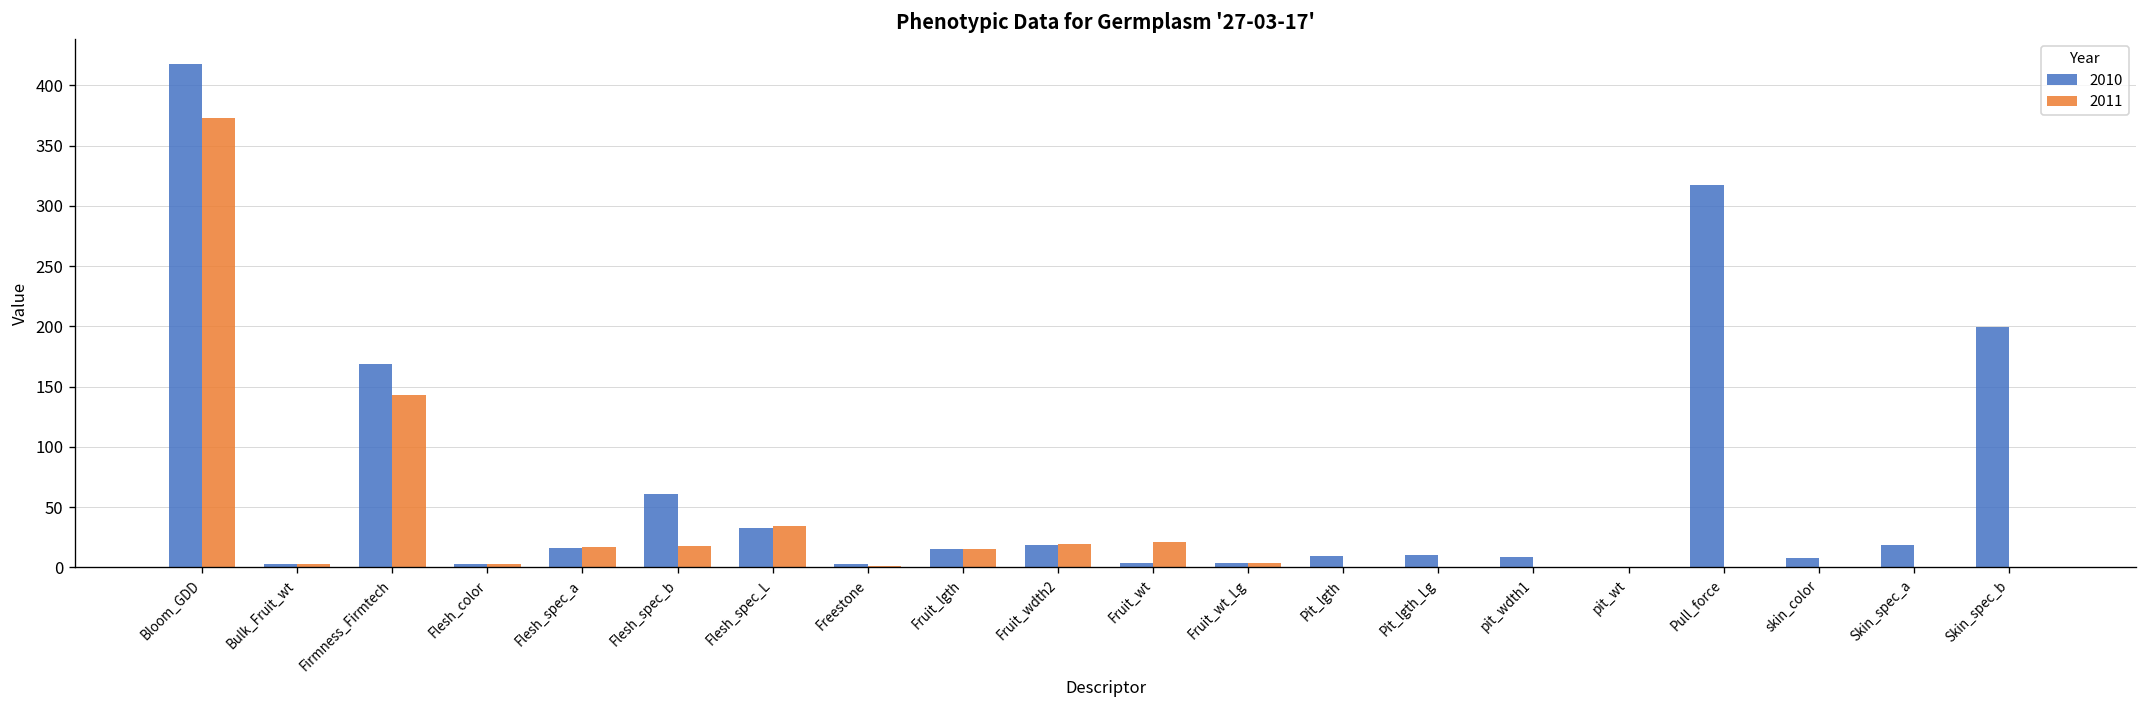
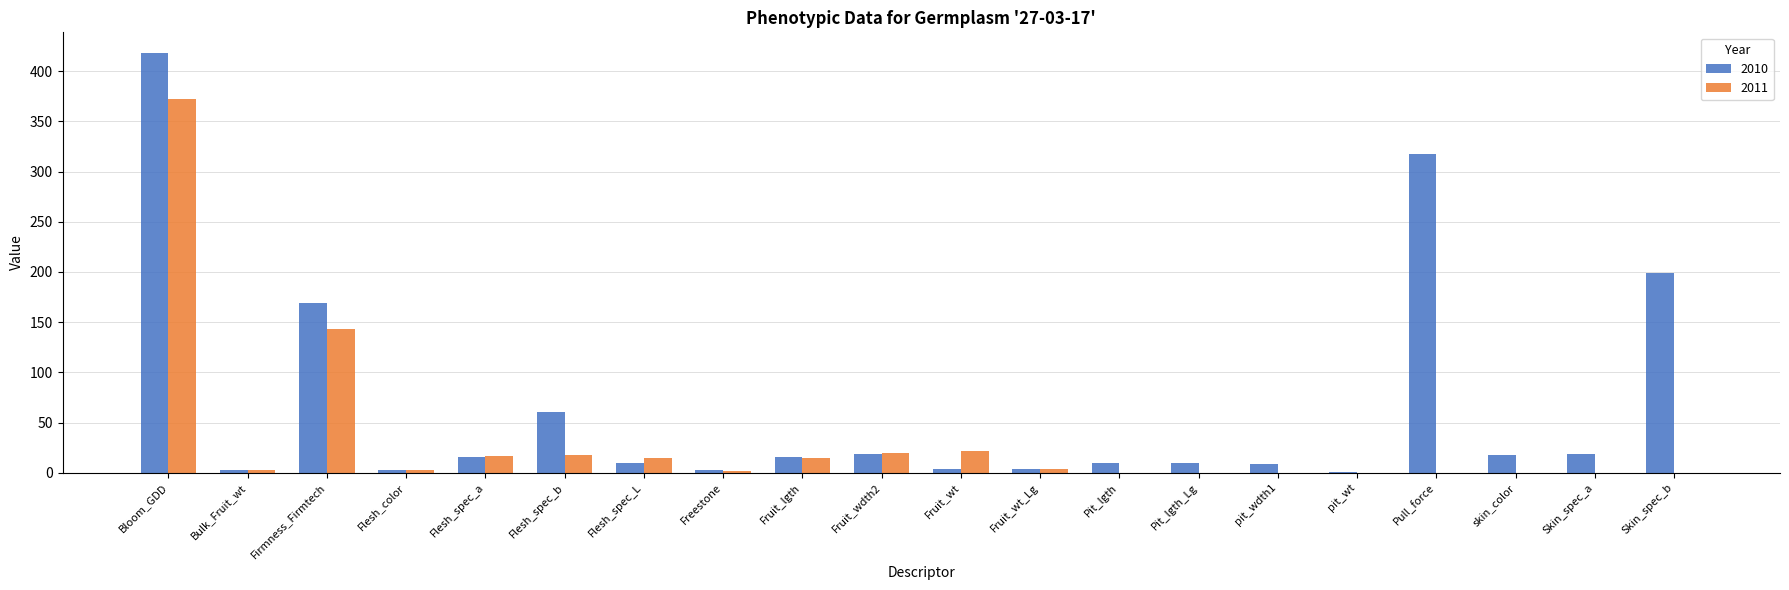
2010, Flesh_spec_L: 33 -> 10
2011, Flesh_spec_L: 34 -> 14
2010, skin_color: 8 -> 18
